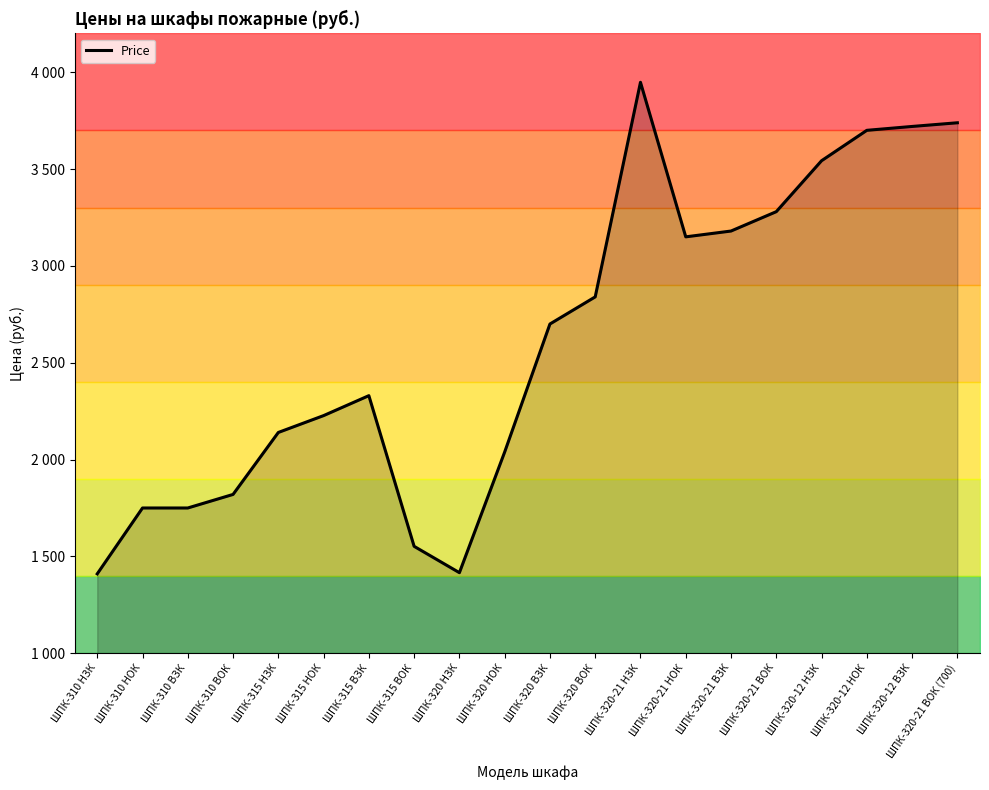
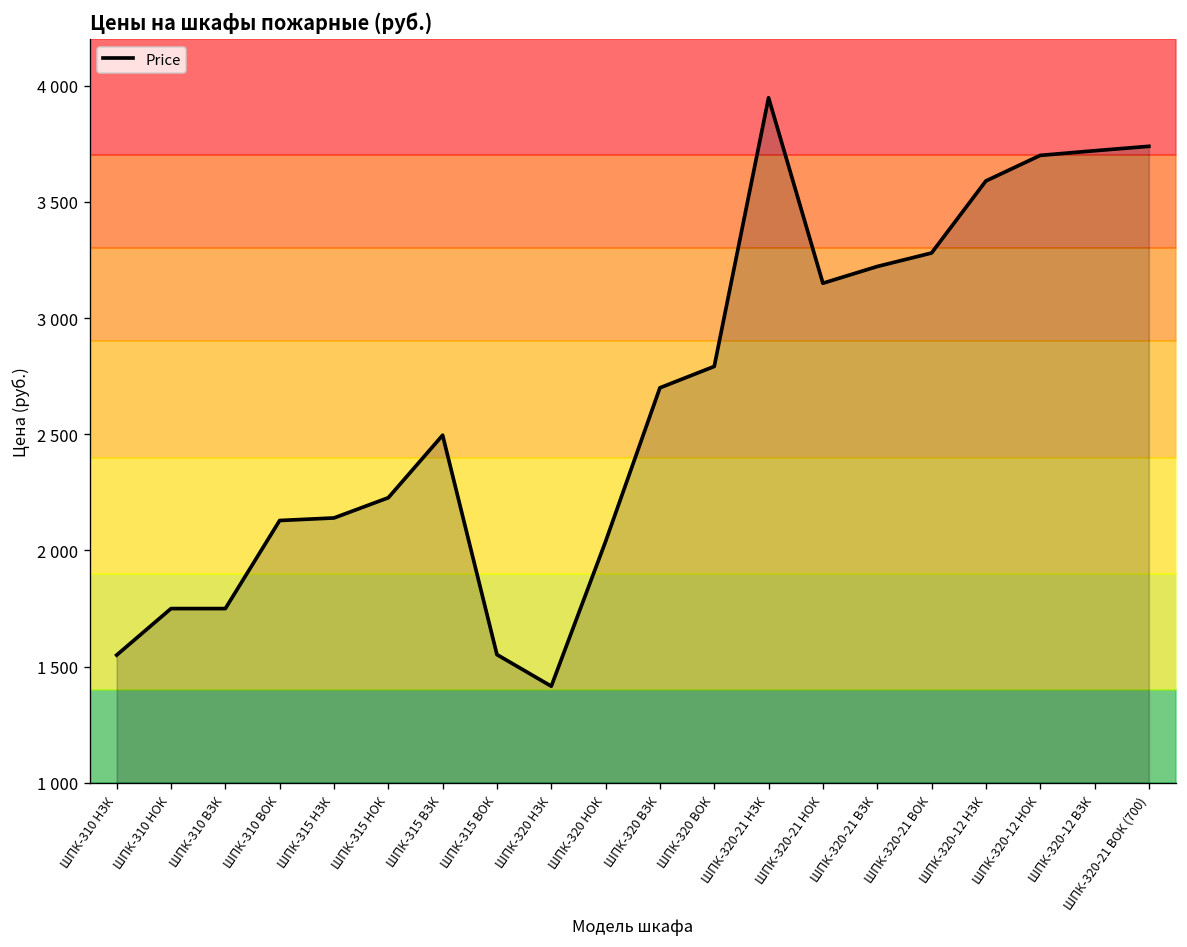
Price, ШПК-310 НЗК: 1410 -> 1550
Price, ШПК-310 ВОК: 1820 -> 2130
Price, ШПК-315 ВЗК: 2330 -> 2500
Price, ШПК-320 ВОК: 2840 -> 2790
Price, ШПК-320-21 ВЗК: 3180 -> 3220
Price, ШПК-320-12 НЗК: 3540 -> 3590
